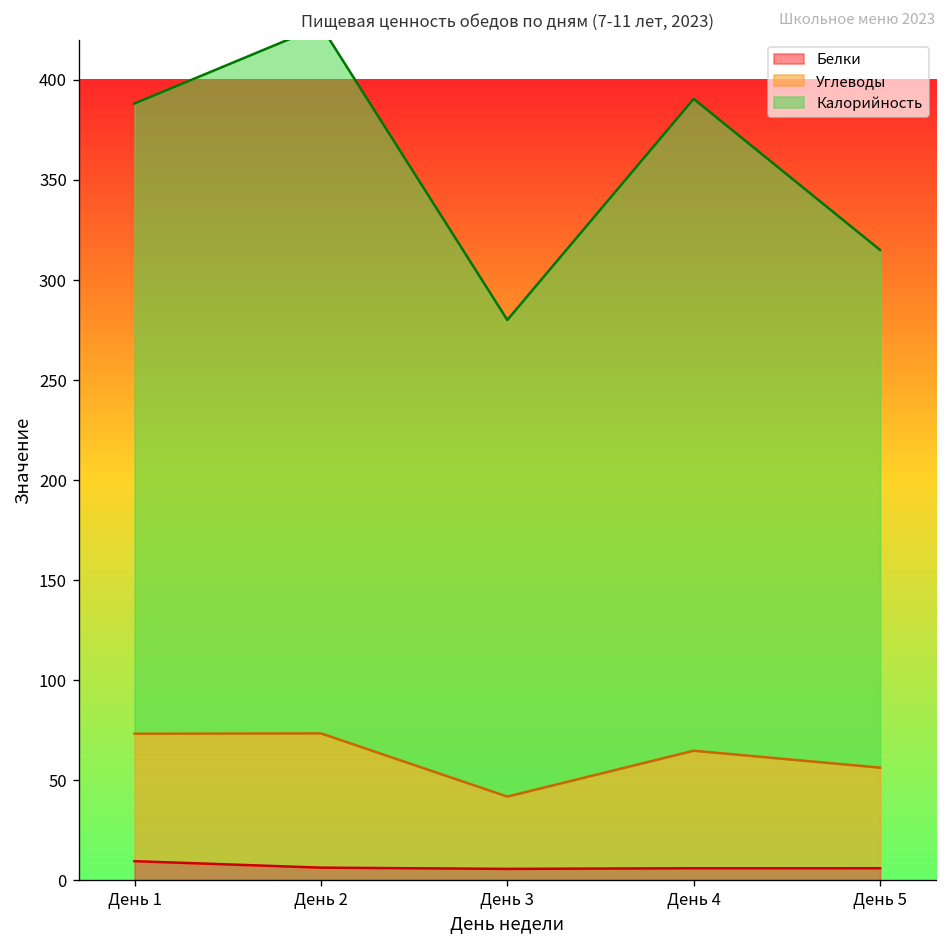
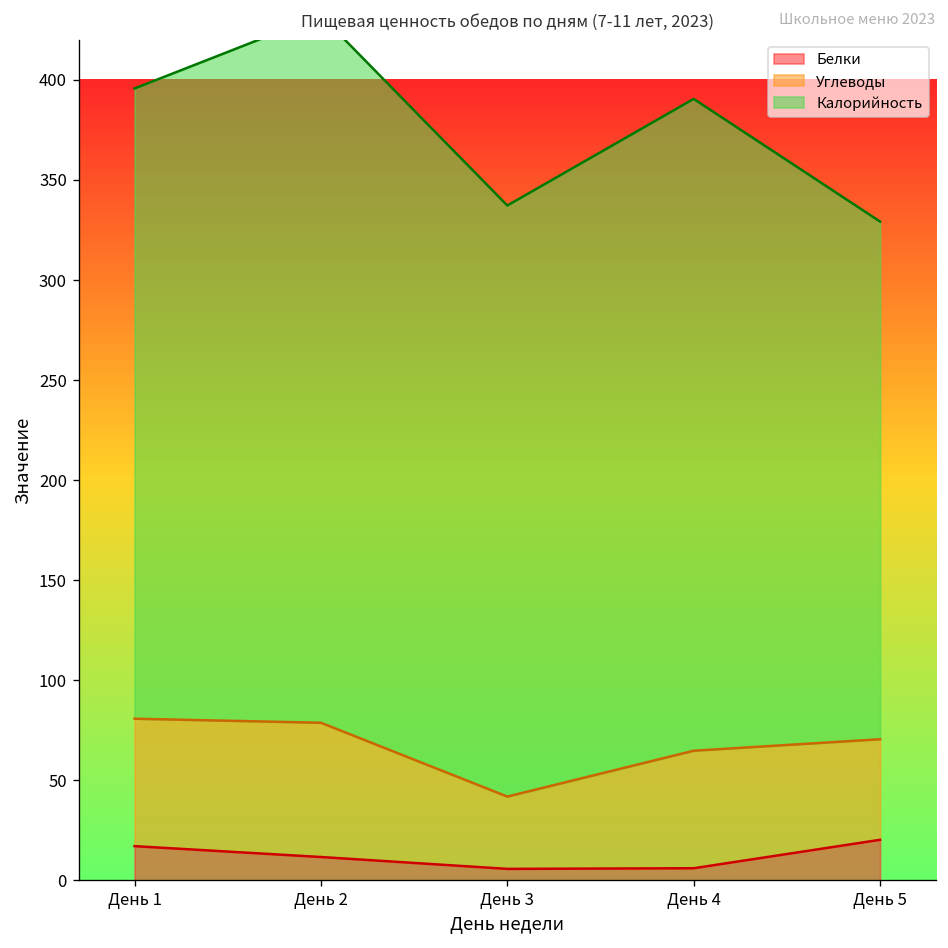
Белки, День 1: 10 -> 17
Белки, День 2: 6 -> 12
Калорийность, День 3: 238 -> 295
Белки, День 5: 6 -> 20
